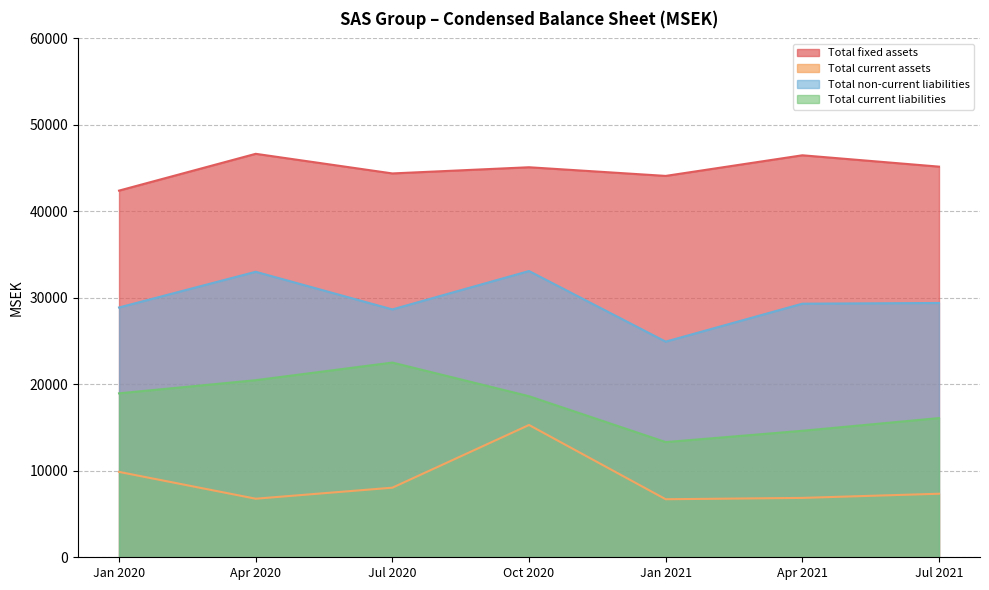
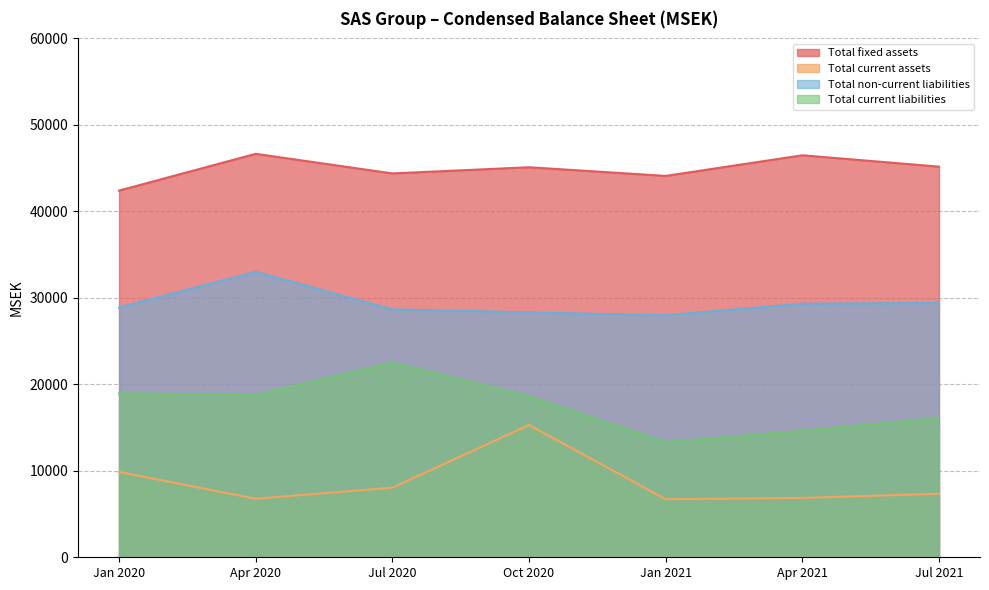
Total current liabilities, Apr 2020: 20000 -> 19000
Total non-current liabilities, Oct 2020: 33000 -> 28000
Total non-current liabilities, Jan 2021: 25000 -> 28000
